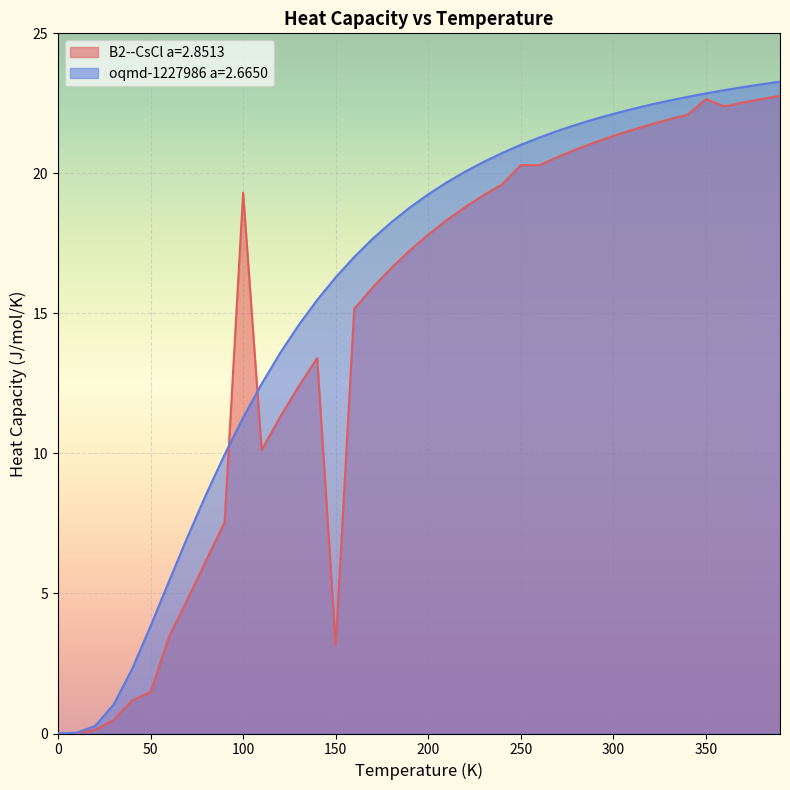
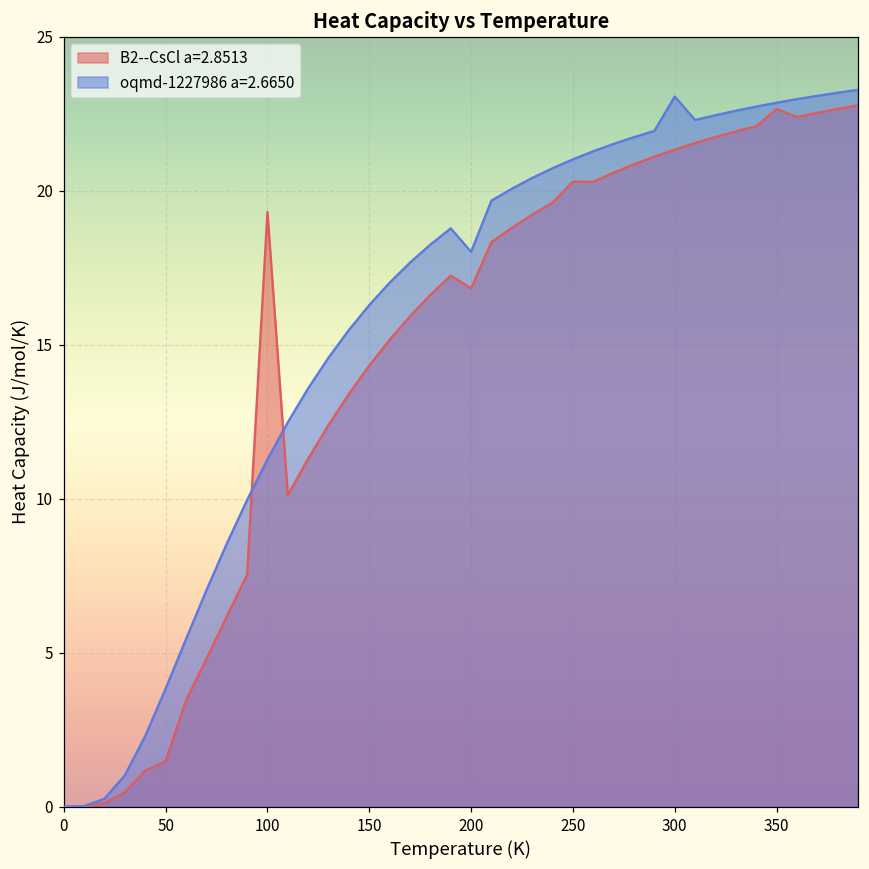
B2--CsCl a=2.8513, 150: 3.1 -> 14.3
B2--CsCl a=2.8513, 200: 17.8 -> 16.8
oqmd-1227986 a=2.6650, 200: 19.3 -> 18.0
oqmd-1227986 a=2.6650, 300: 22.1 -> 23.1
